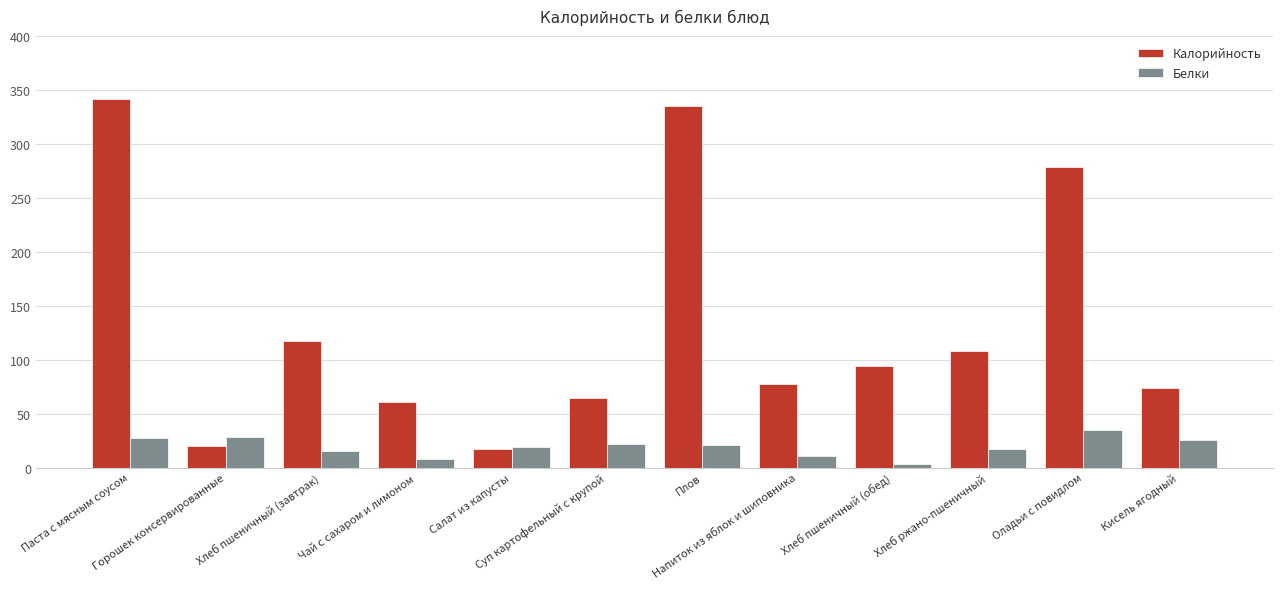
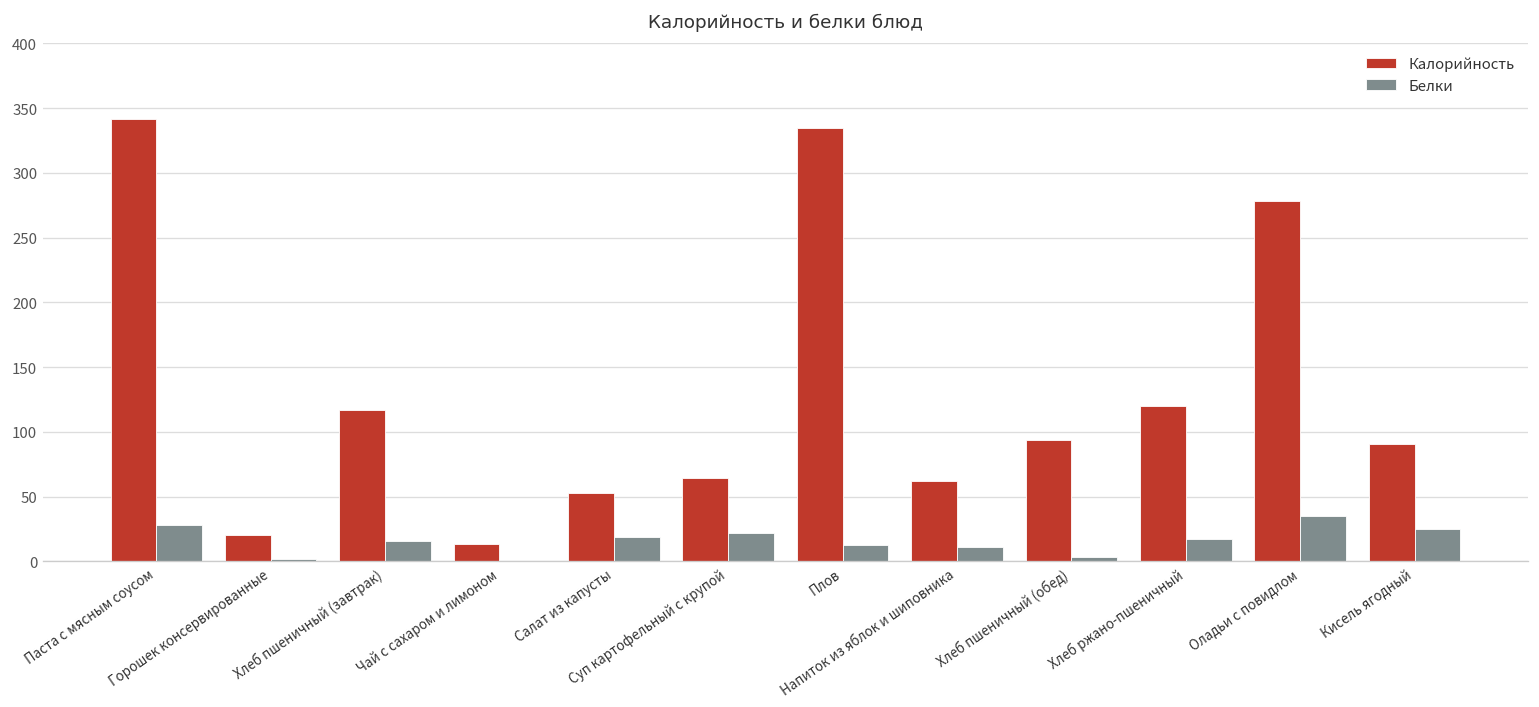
Белки, Горошек консервированные: 28 -> 2
Калорийность, Чай с сахаром и лимоном: 61 -> 13
Белки, Чай с сахаром и лимоном: 8 -> 0
Калорийность, Салат из капусты: 17 -> 53
Белки, Плов: 21 -> 13
Калорийность, Напиток из яблок и шиповника: 78 -> 62
Калорийность, Хлеб ржано-пшеничный: 108 -> 120
Калорийность, Кисель ягодный: 73 -> 91
